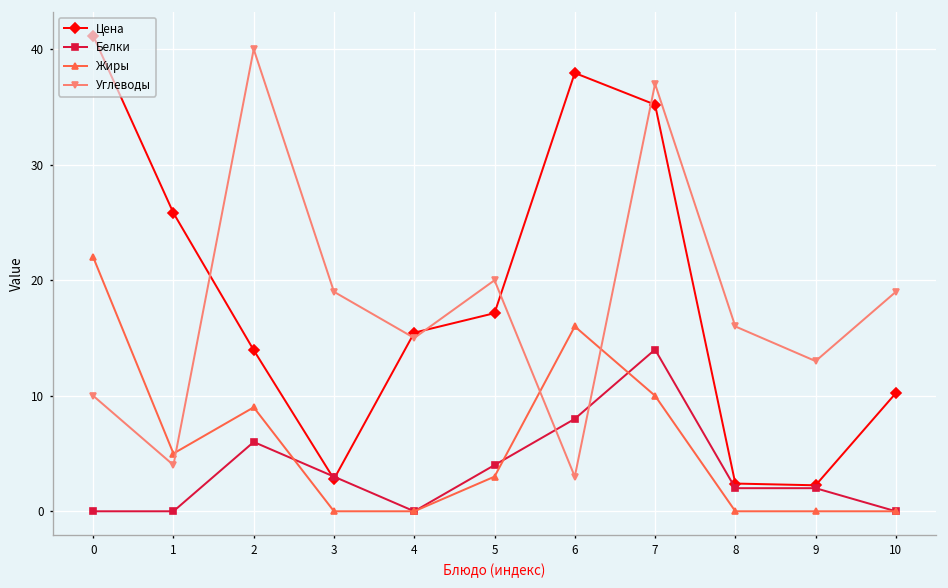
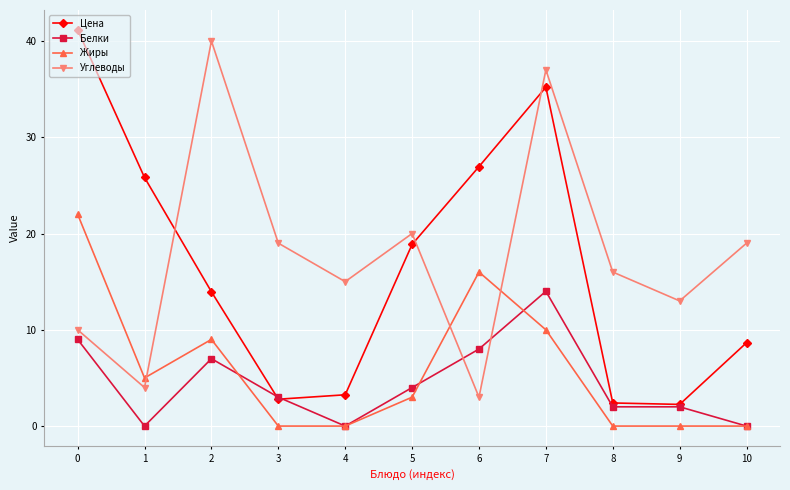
Белки, 0: 0 -> 9
Белки, 2: 6 -> 7
Цена, 4: 15 -> 3
Цена, 5: 17 -> 19
Цена, 6: 38 -> 27
Цена, 10: 10 -> 9
